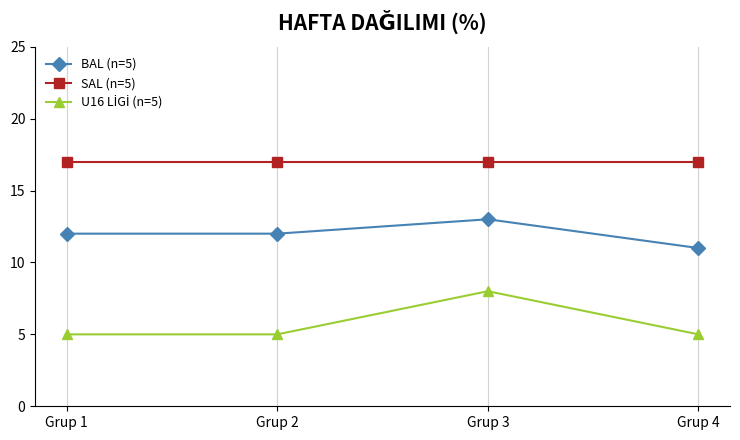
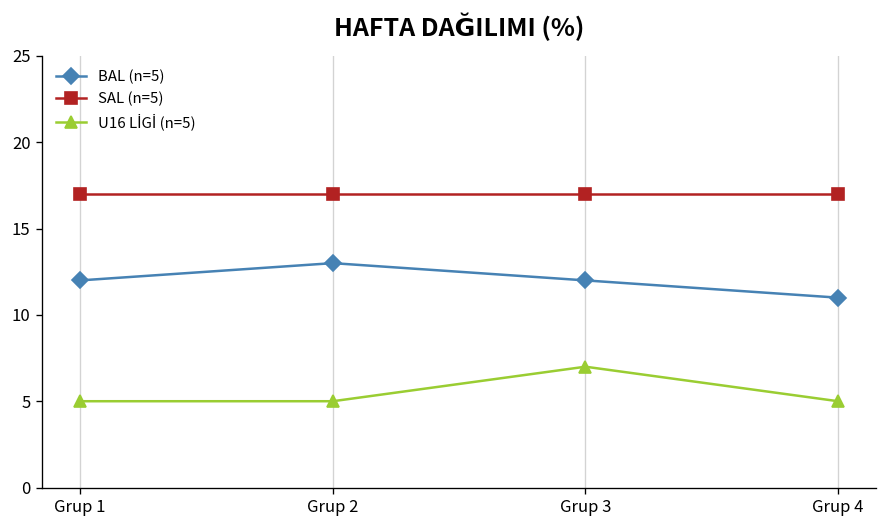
BAL (n=5), Grup 2: 12 -> 13
BAL (n=5), Grup 3: 13 -> 12
U16 LİGİ (n=5), Grup 3: 8 -> 7
